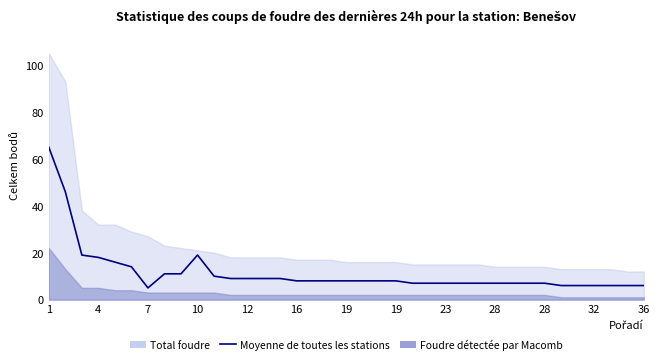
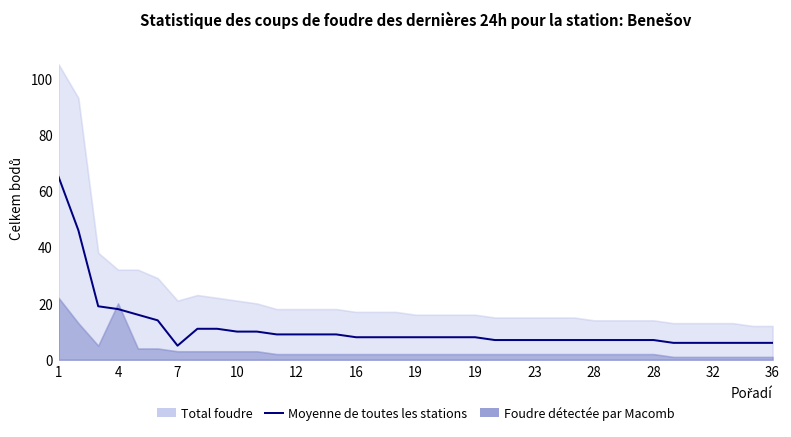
Foudre détectée par Macomb, 4: 5 -> 20
Total foudre, 7: 27 -> 21
Moyenne de toutes les stations, 10: 19 -> 10
